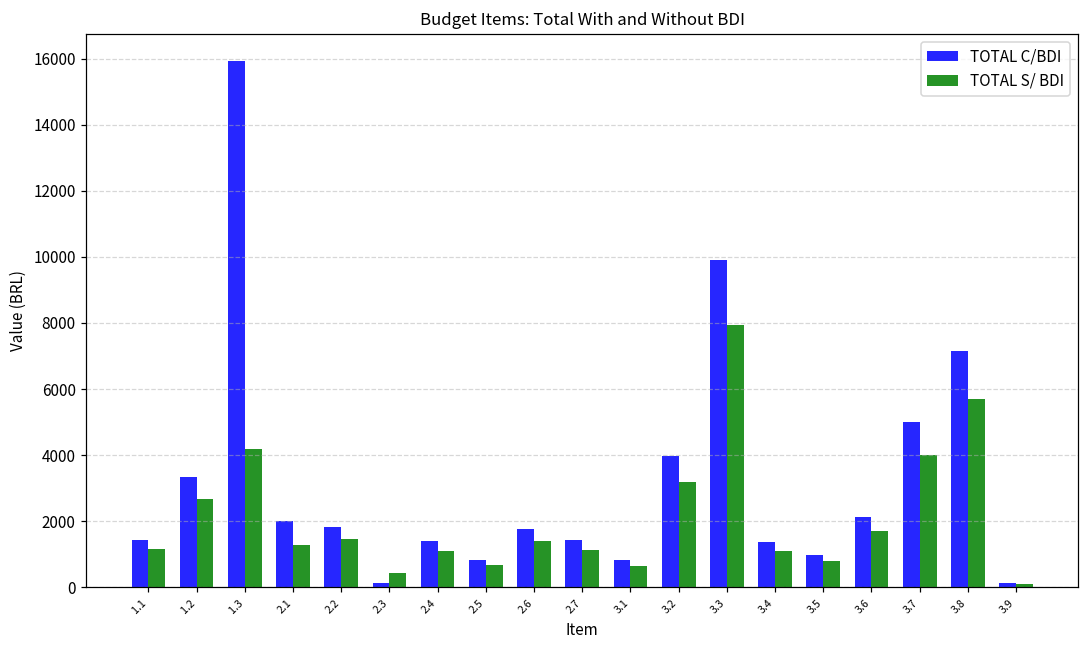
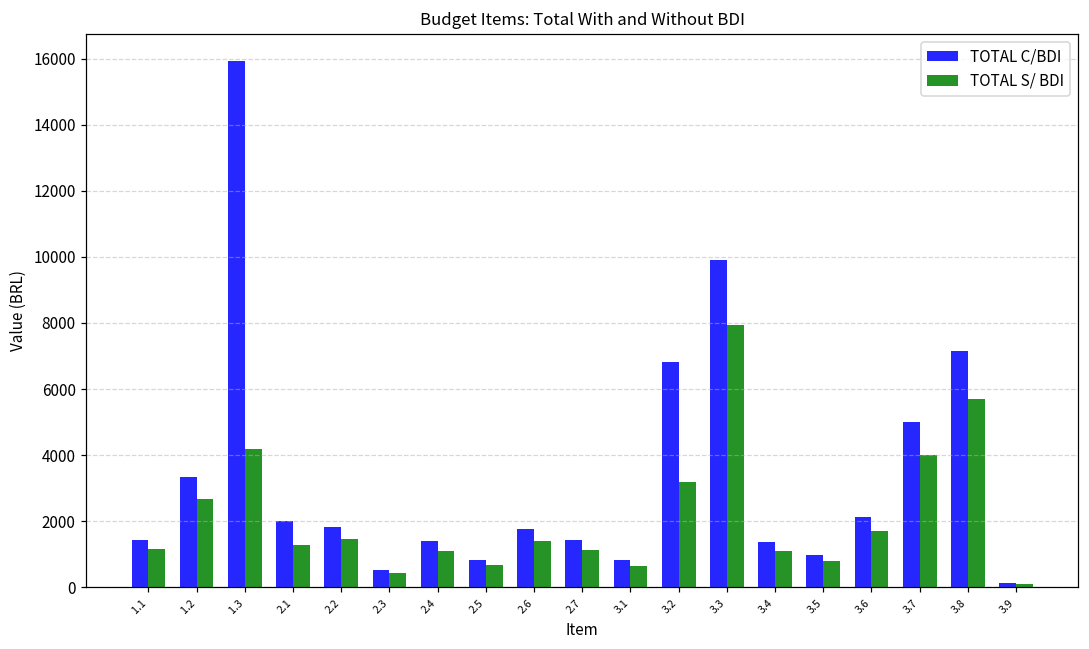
TOTAL C/BDI, 2.3: 100 -> 500
TOTAL C/BDI, 3.2: 4000 -> 6800
